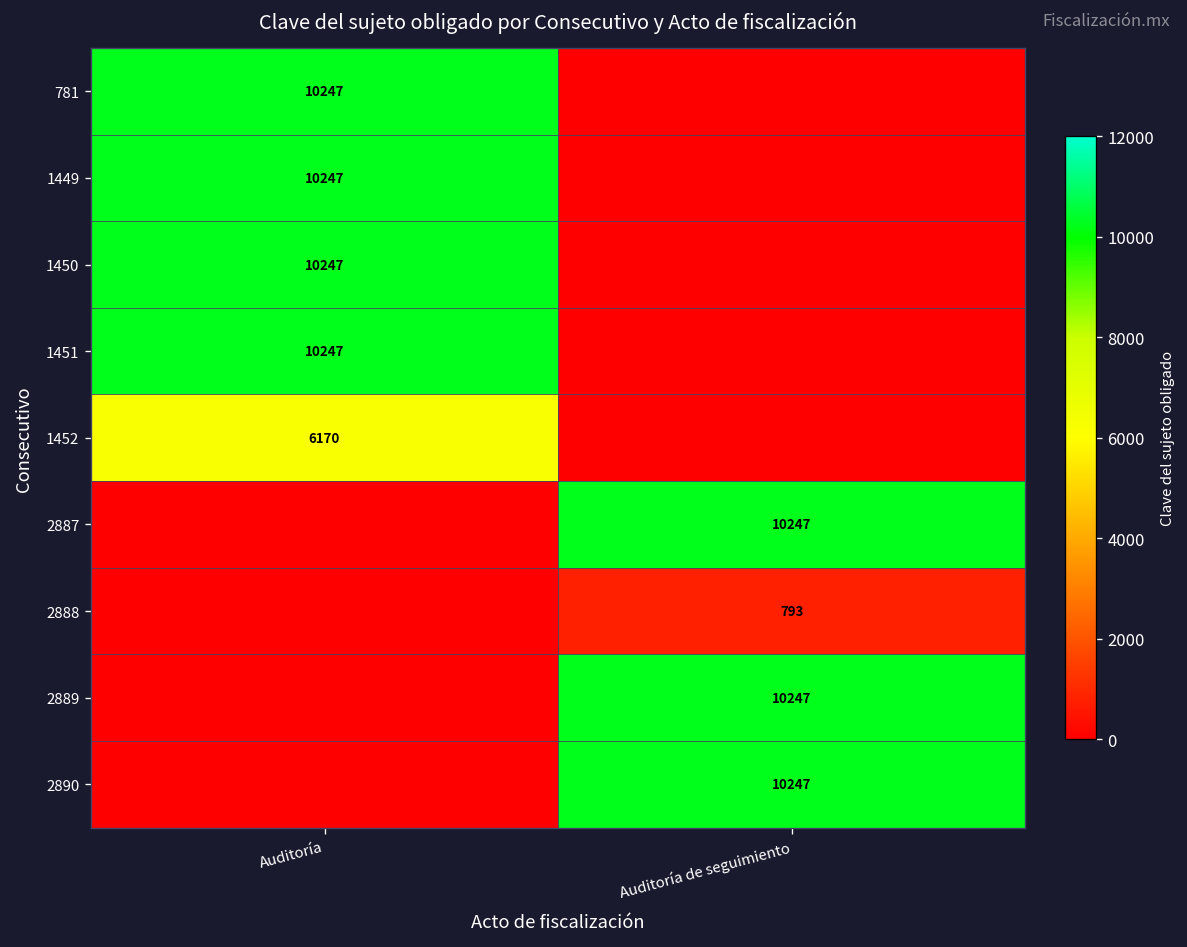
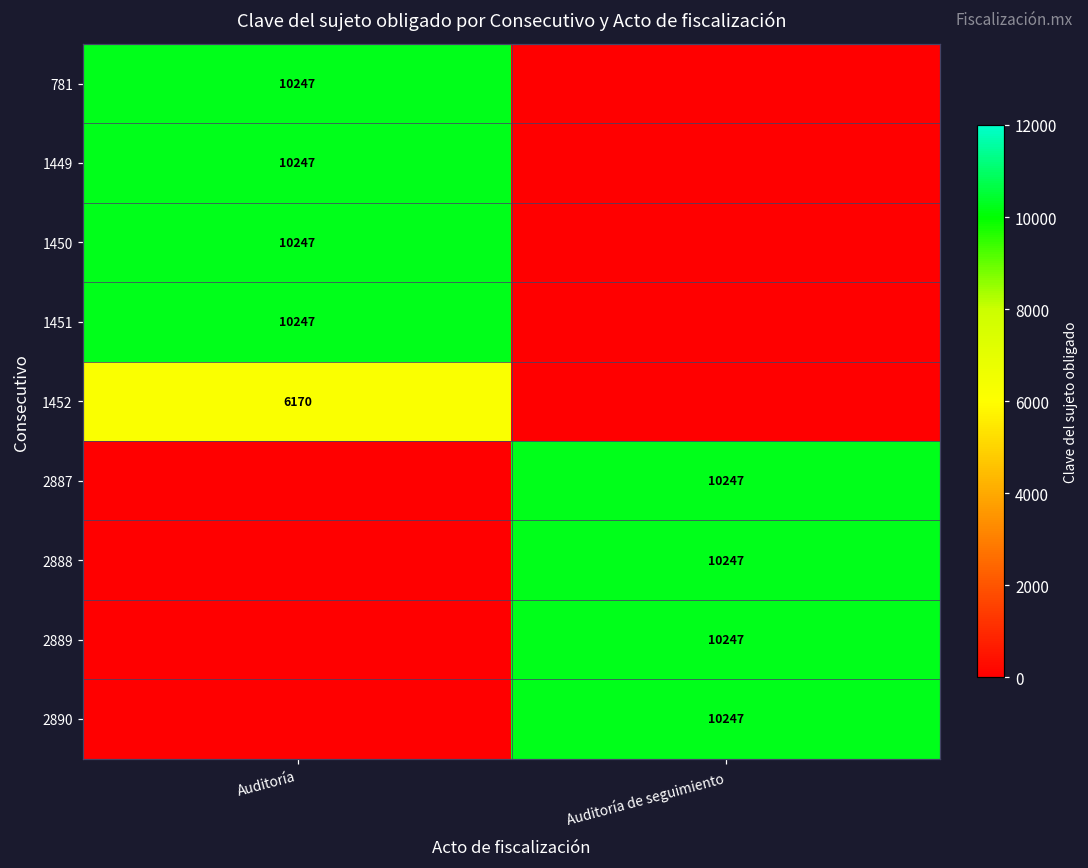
2888, Auditoría de seguimiento: 793 -> 10247
